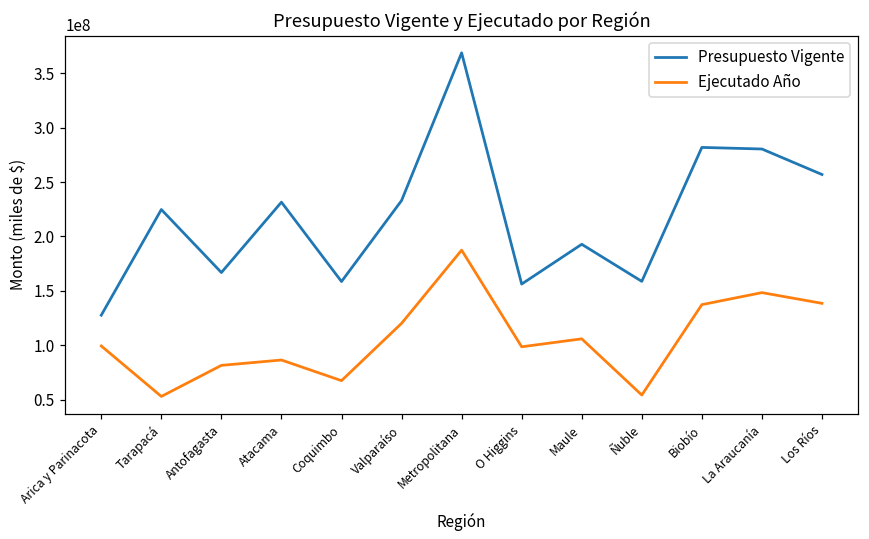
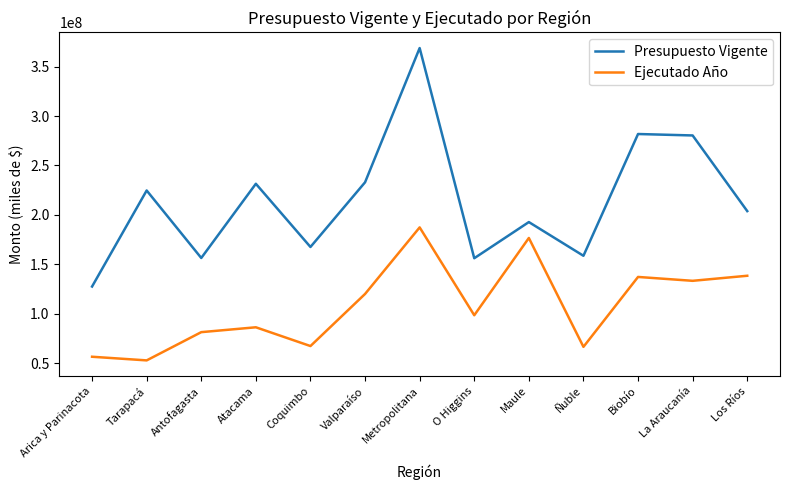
Ejecutado Año, Arica y Parinacota: 100000000 -> 60000000
Presupuesto Vigente, Antofagasta: 170000000 -> 160000000
Presupuesto Vigente, Coquimbo: 160000000 -> 170000000
Ejecutado Año, Maule: 110000000 -> 180000000
Ejecutado Año, Ñuble: 50000000 -> 70000000
Ejecutado Año, La Araucanía: 150000000 -> 130000000
Presupuesto Vigente, Los Ríos: 260000000 -> 200000000
